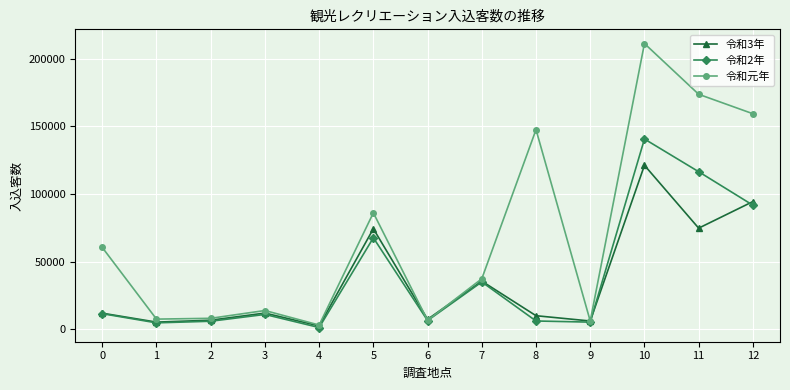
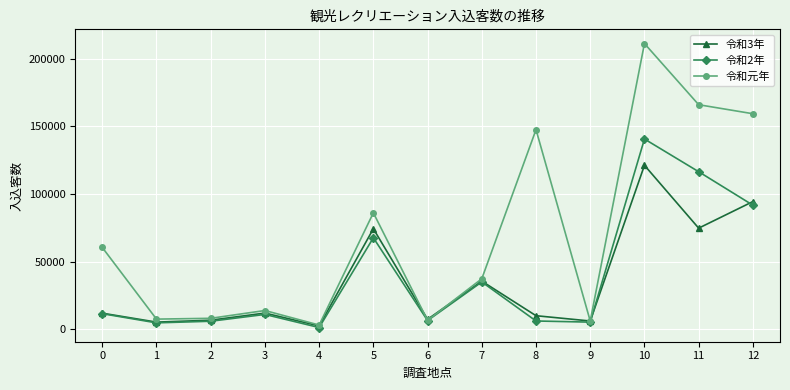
令和元年, 11: 174000 -> 166000
